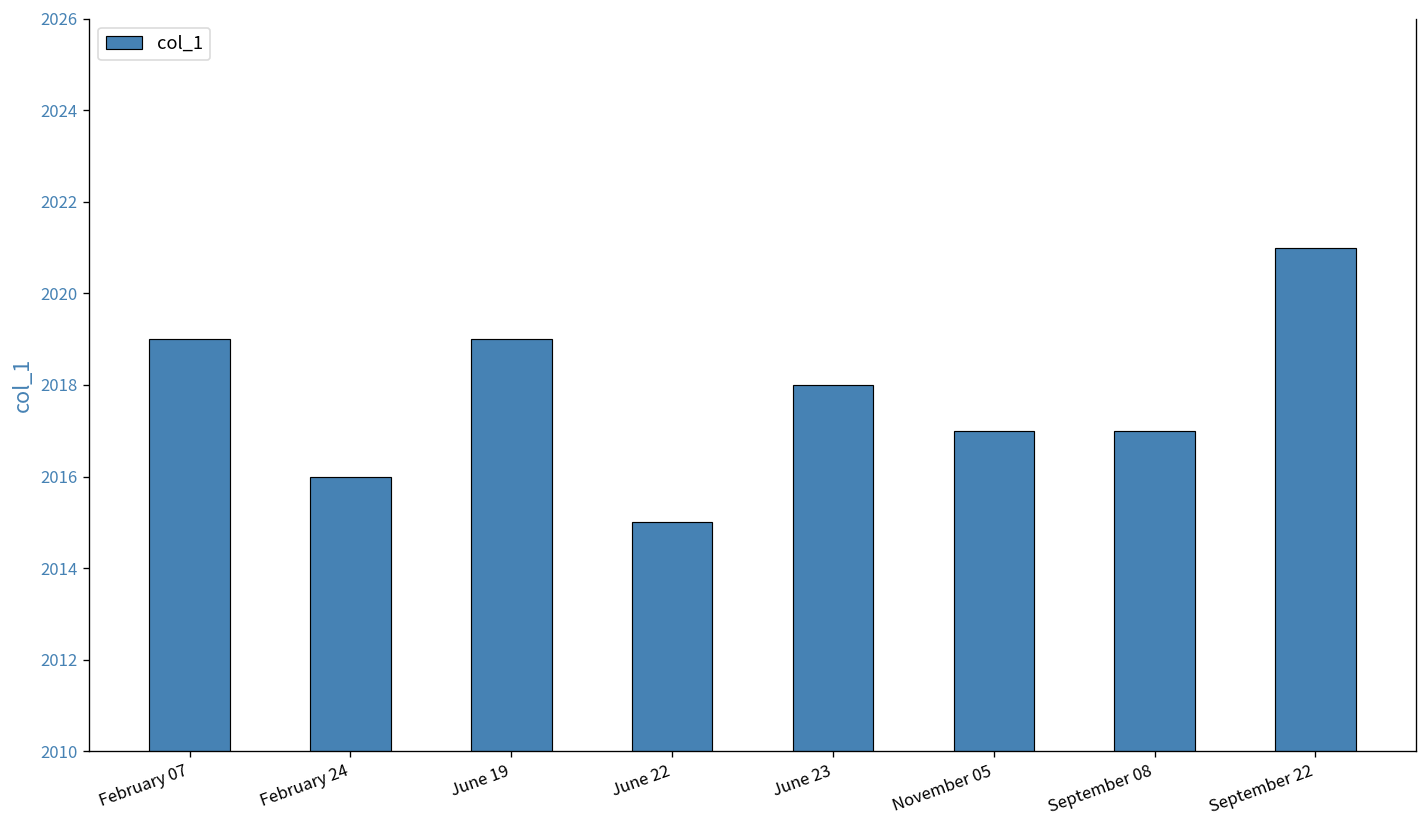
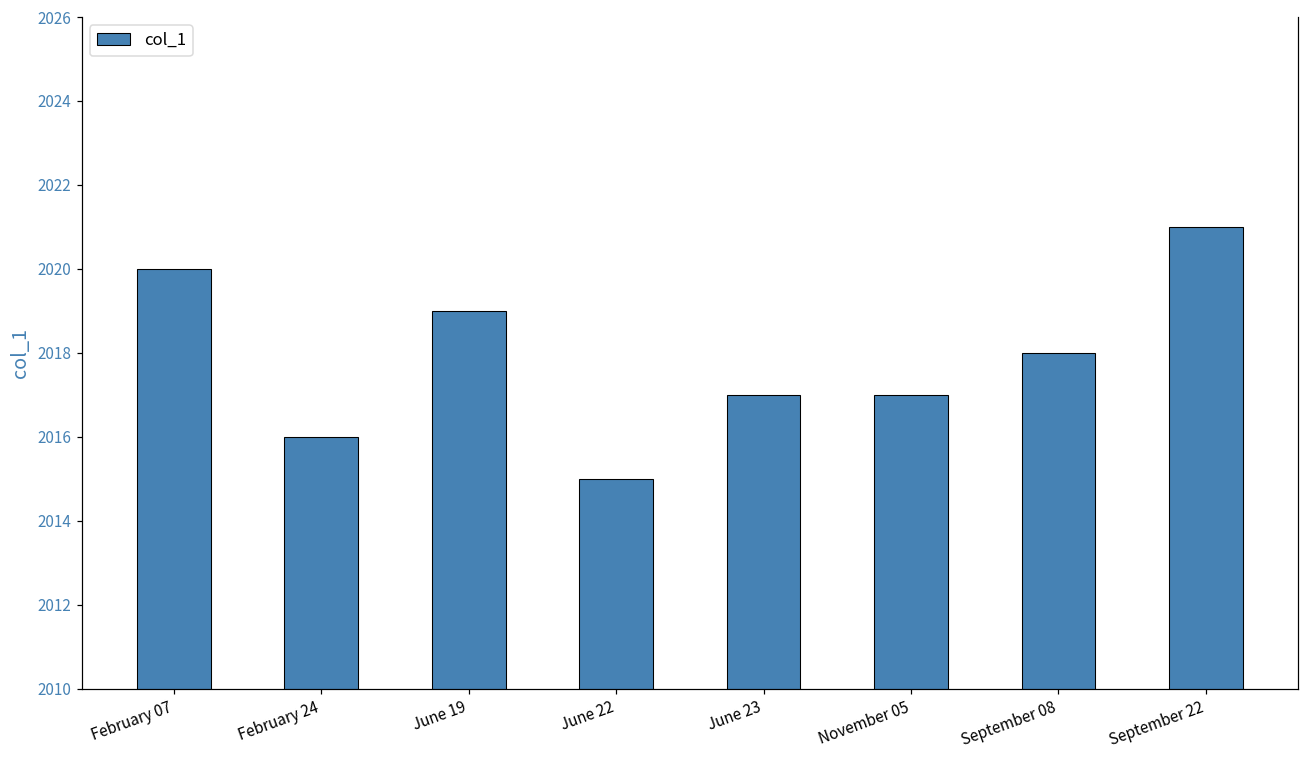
February 07: 2019 -> 2020
June 23: 2018 -> 2017
September 08: 2017 -> 2018
